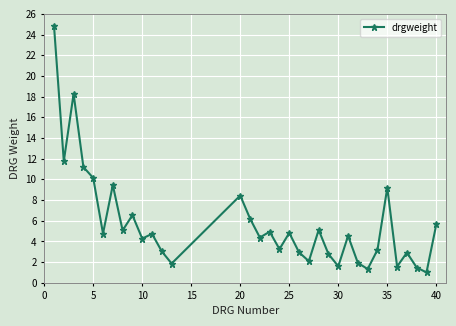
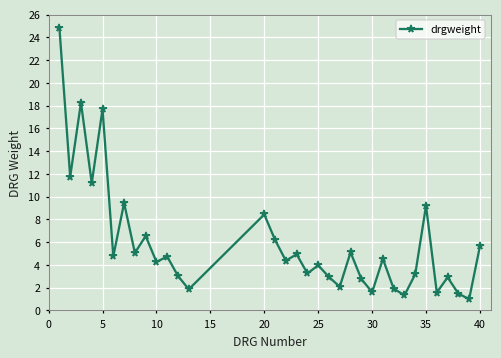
5: 10.1 -> 17.7
25: 4.8 -> 4.0
